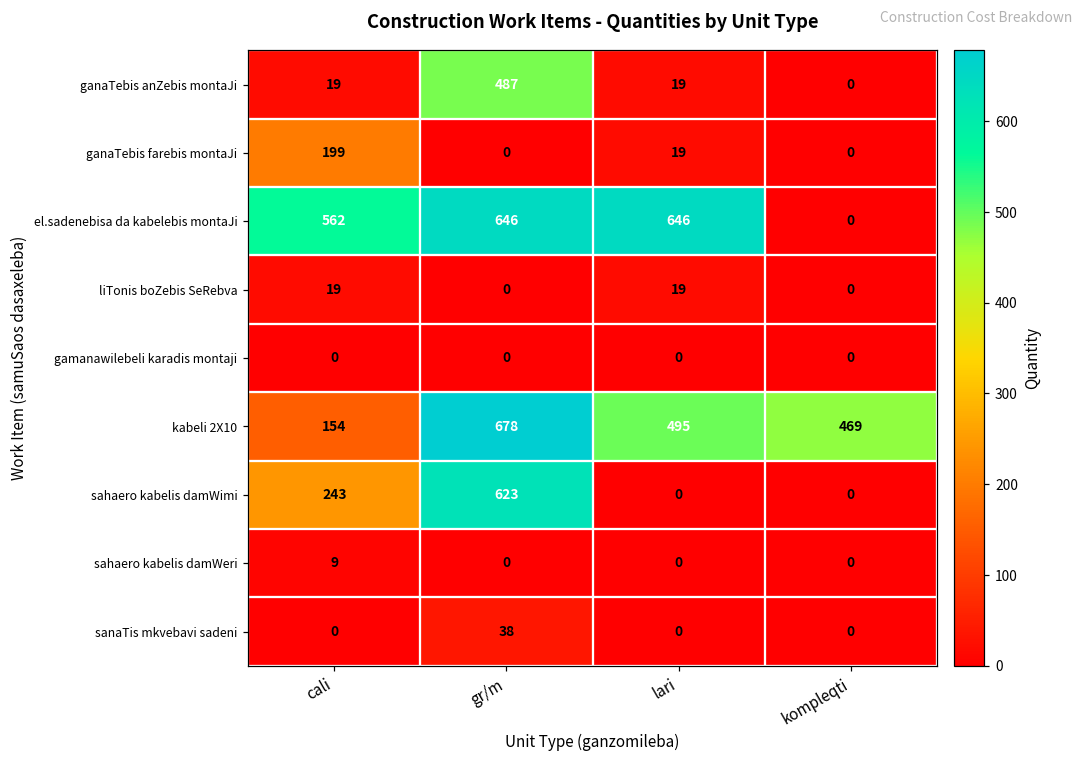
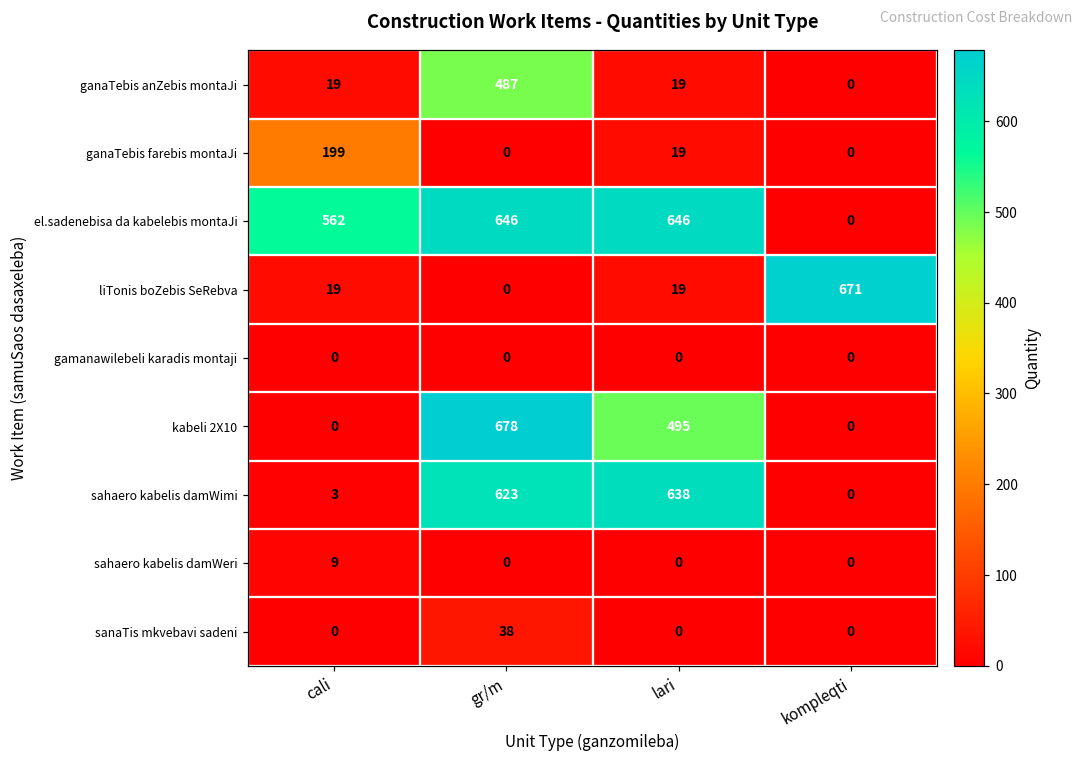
liTonis boZebis SeRebva, kompleqti: 0 -> 671
kabeli 2X10, cali: 154 -> 0
kabeli 2X10, kompleqti: 469 -> 0
sahaero kabelis damWimi, cali: 243 -> 3
sahaero kabelis damWimi, lari: 0 -> 638
